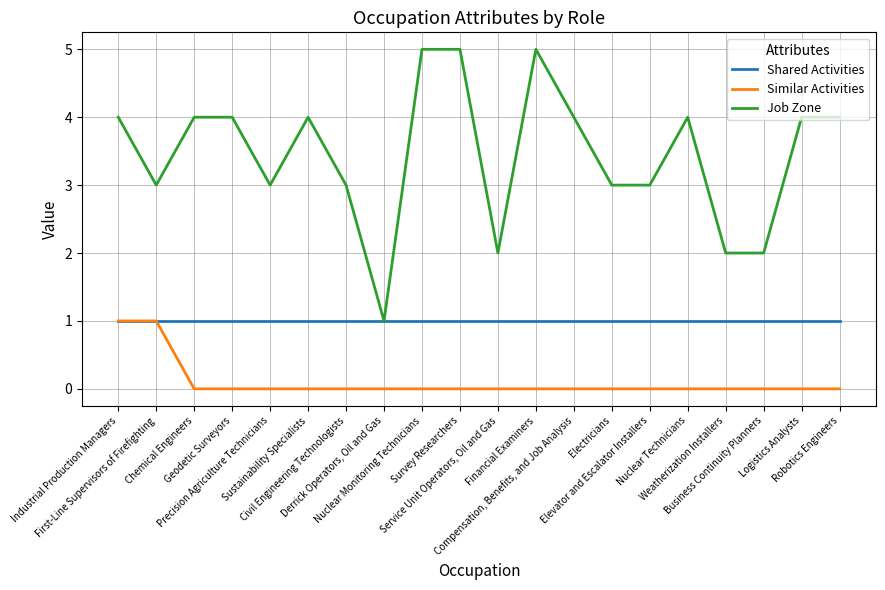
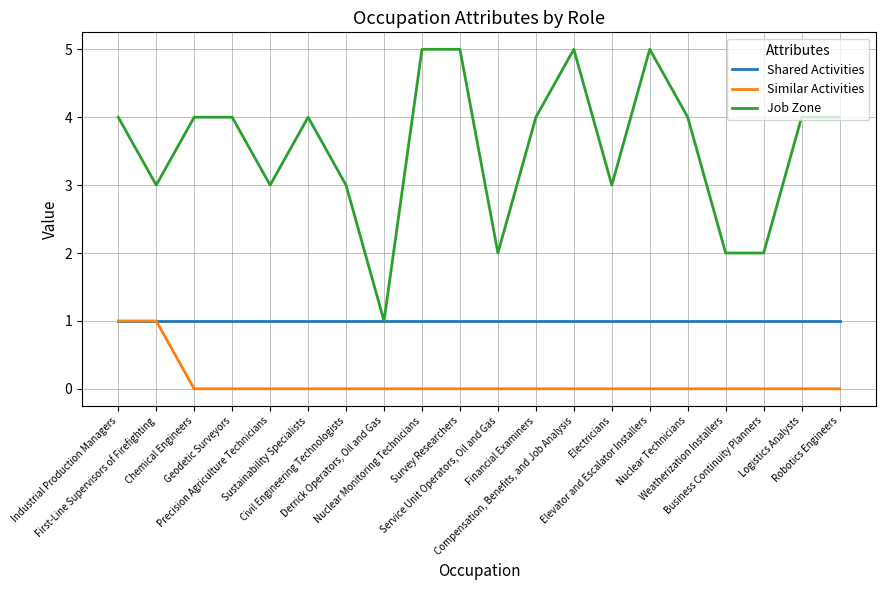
Job Zone, Financial Examiners: 5 -> 4
Job Zone, Compensation, Benefits, and Job Analysis: 4 -> 5
Job Zone, Elevator and Escalator Installers: 3 -> 5
